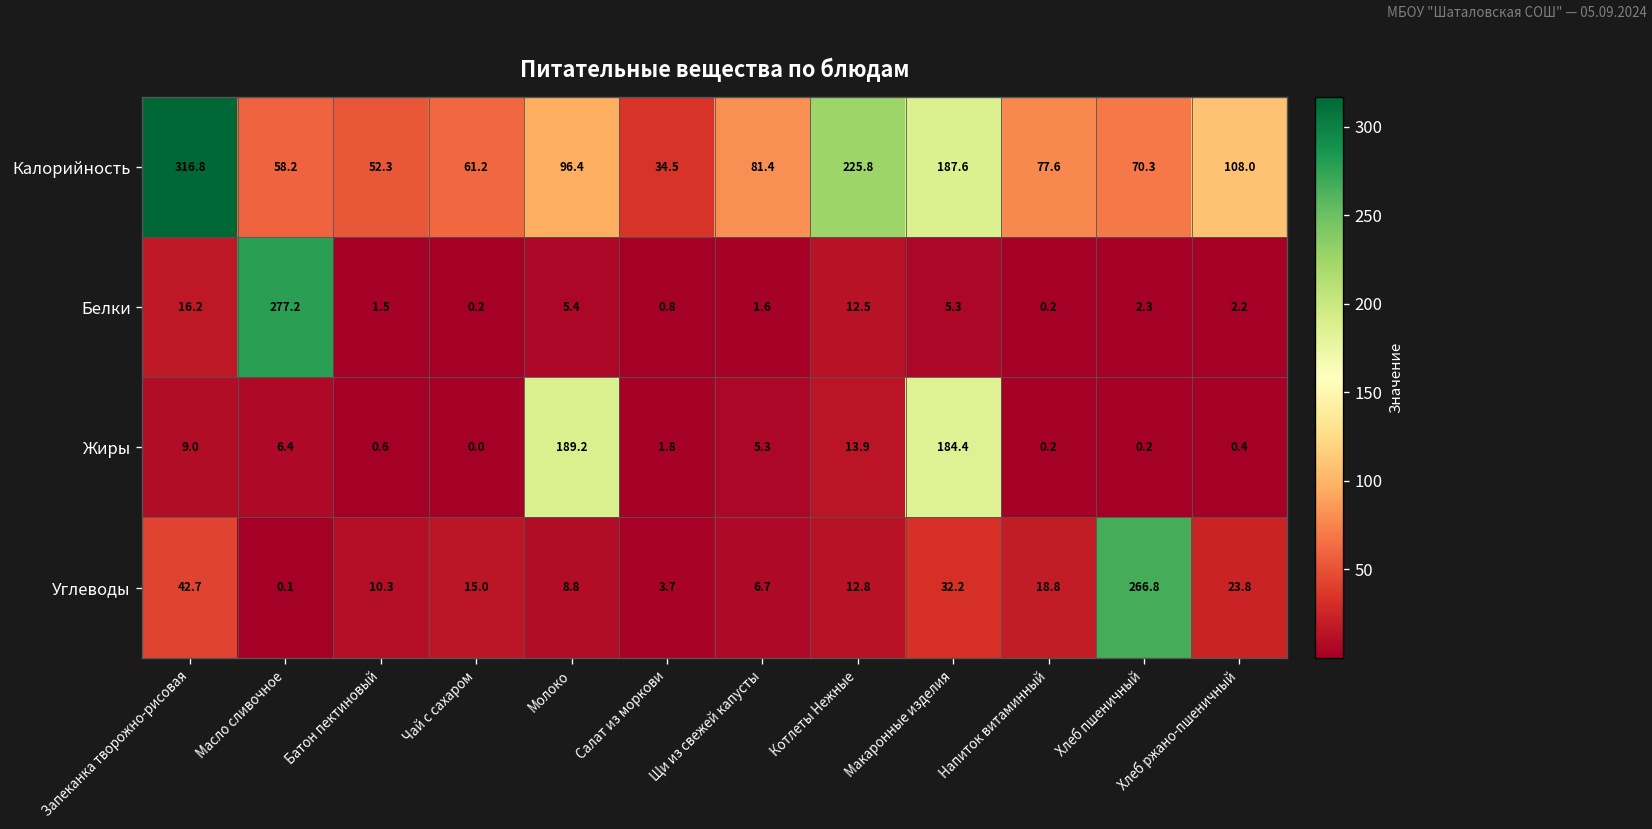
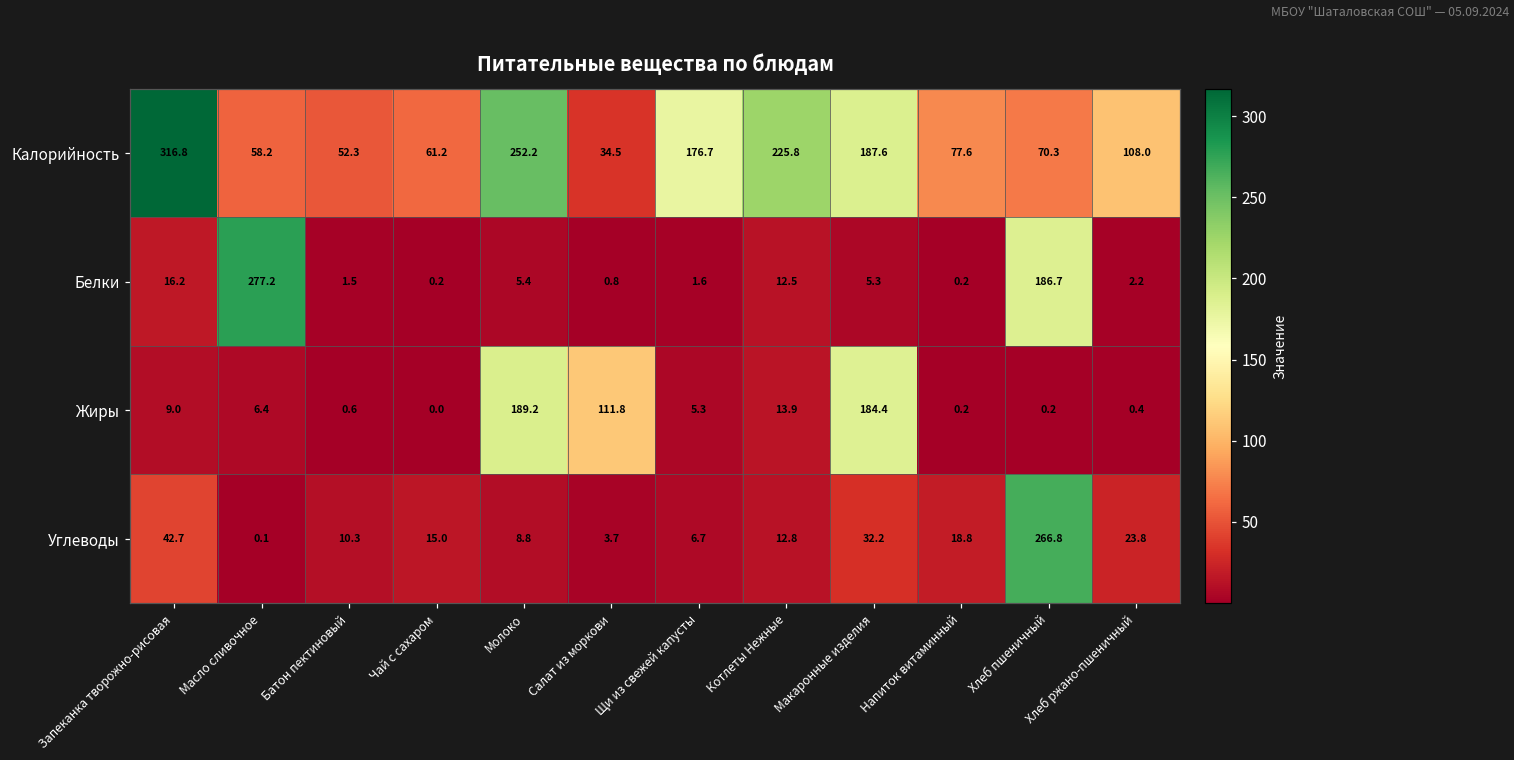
Калорийность, Молоко: 96.4 -> 252.2
Калорийность, Щи из свежей капусты: 81.4 -> 176.7
Белки, Хлеб пшеничный: 2.3 -> 186.7
Жиры, Салат из моркови: 1.8 -> 111.8
